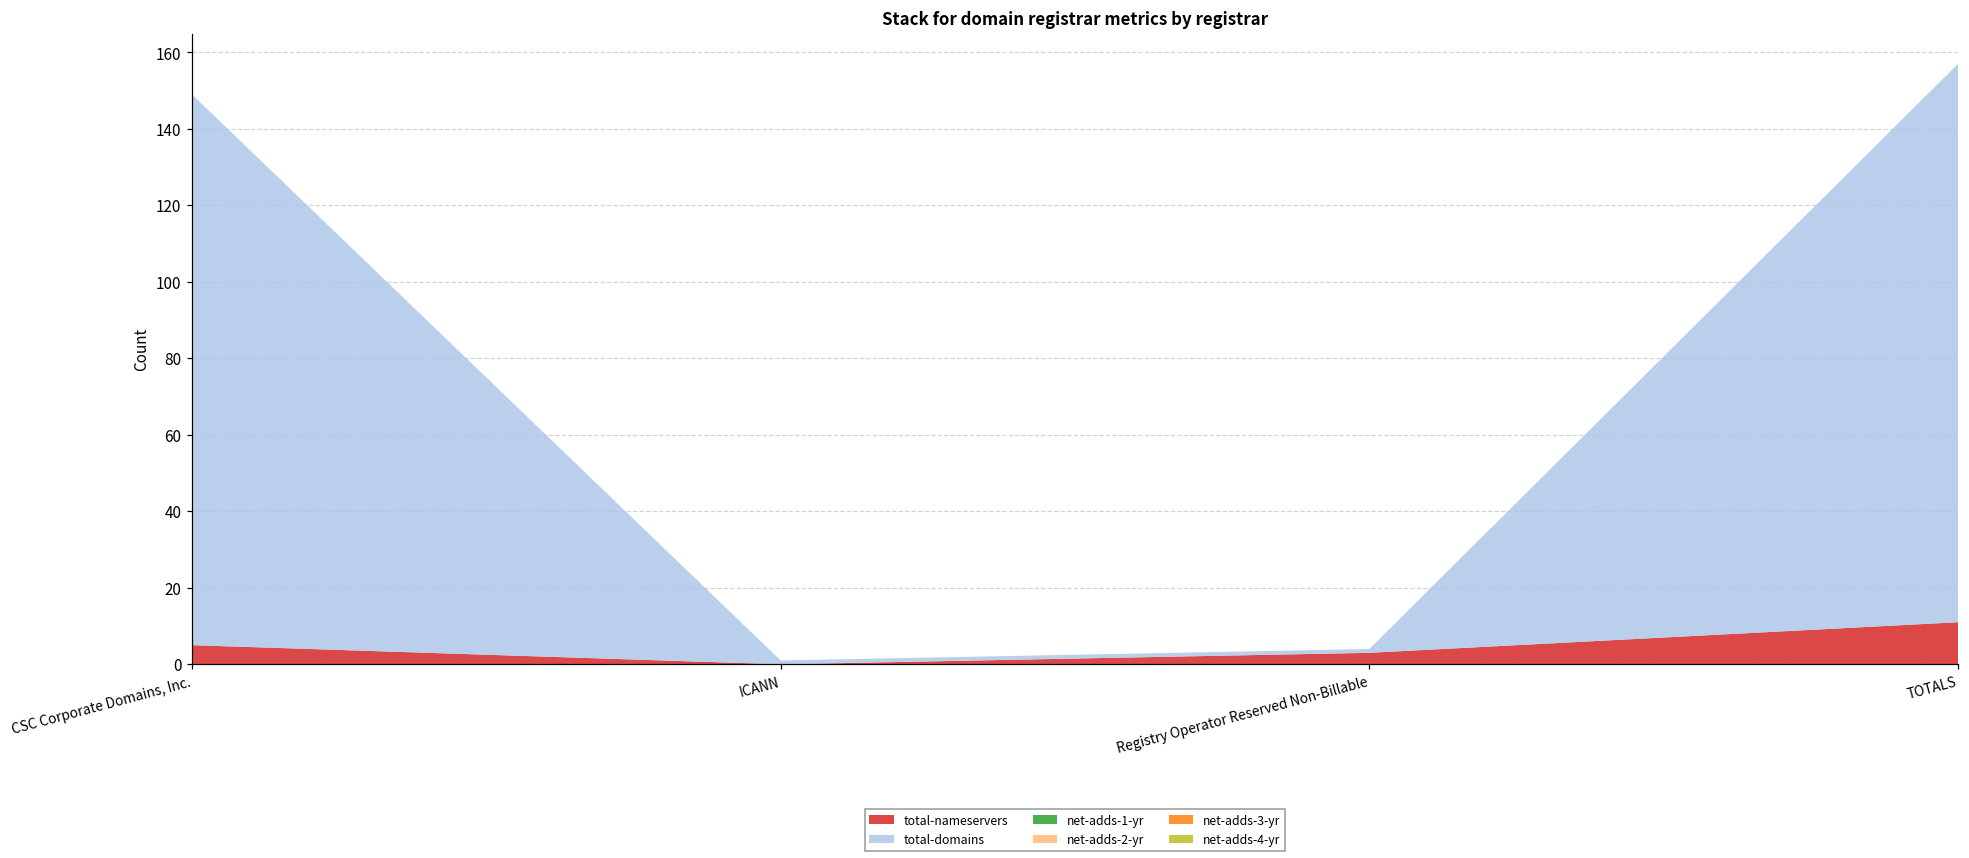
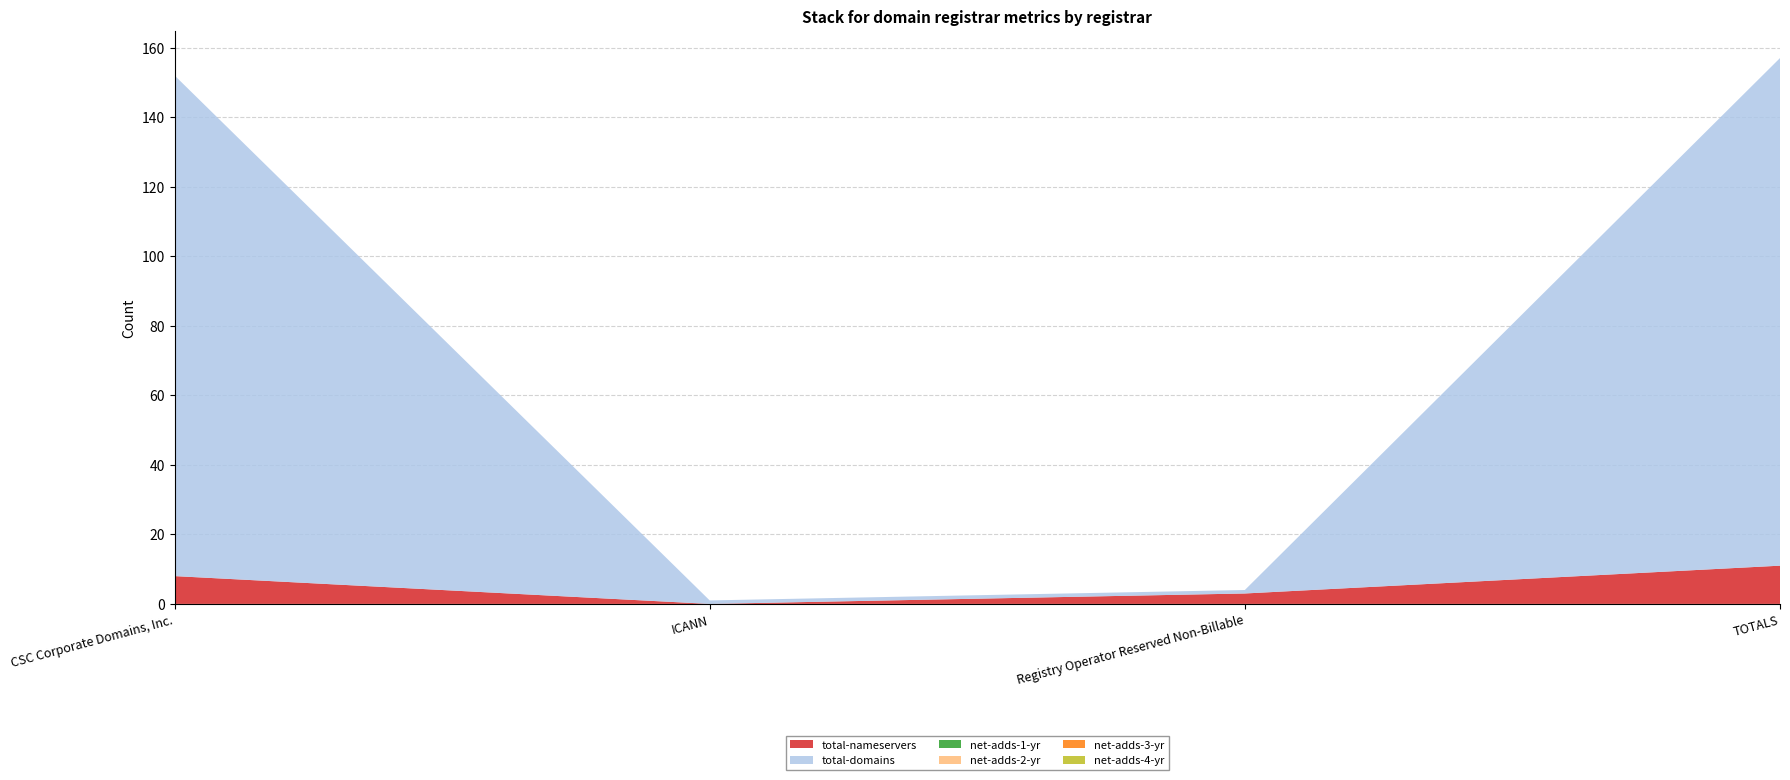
total-nameservers, CSC Corporate Domains, Inc.: 5 -> 8
